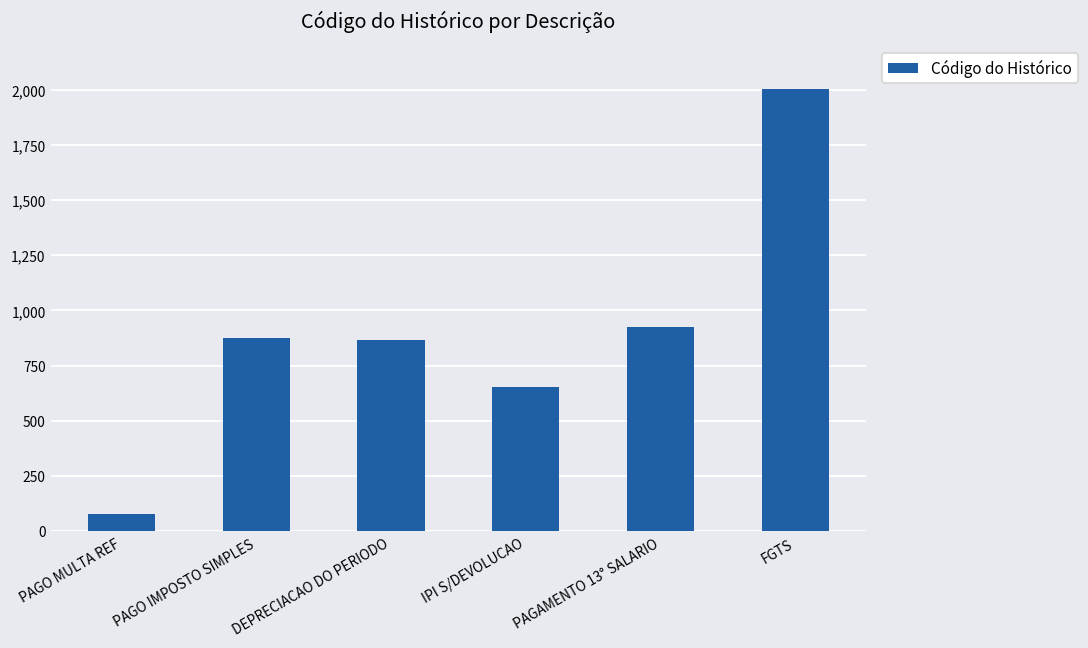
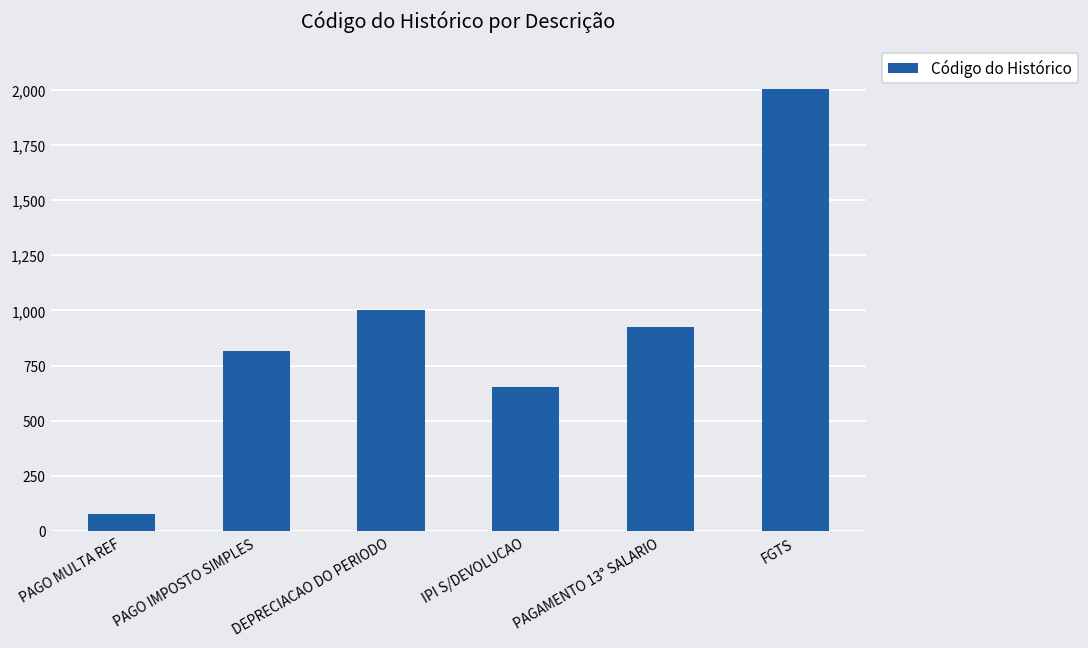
PAGO IMPOSTO SIMPLES: 880 -> 820
DEPRECIACAO DO PERIODO: 860 -> 1,000
